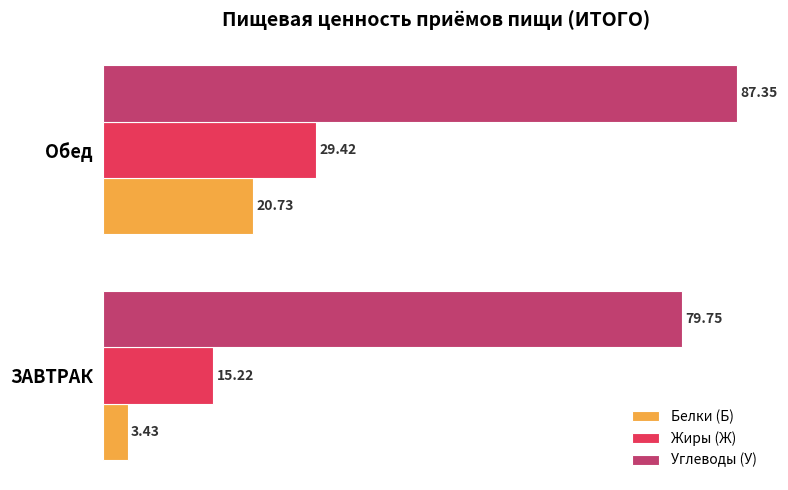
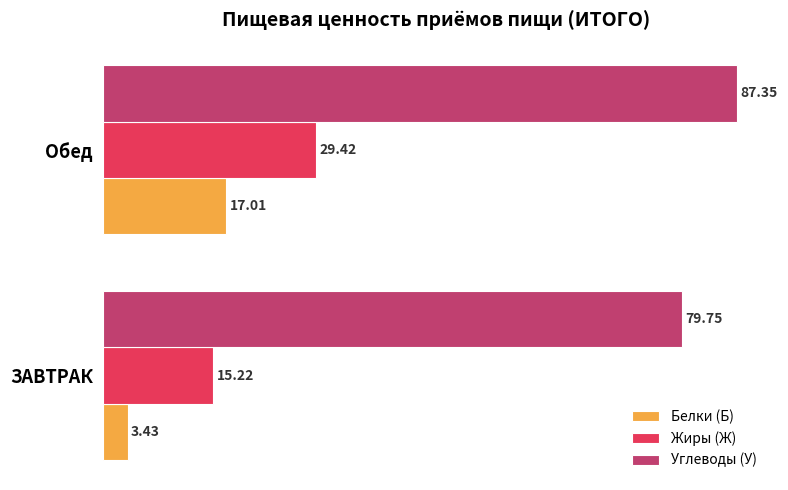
Белки (Б), Обед: 20.73 -> 17.01
